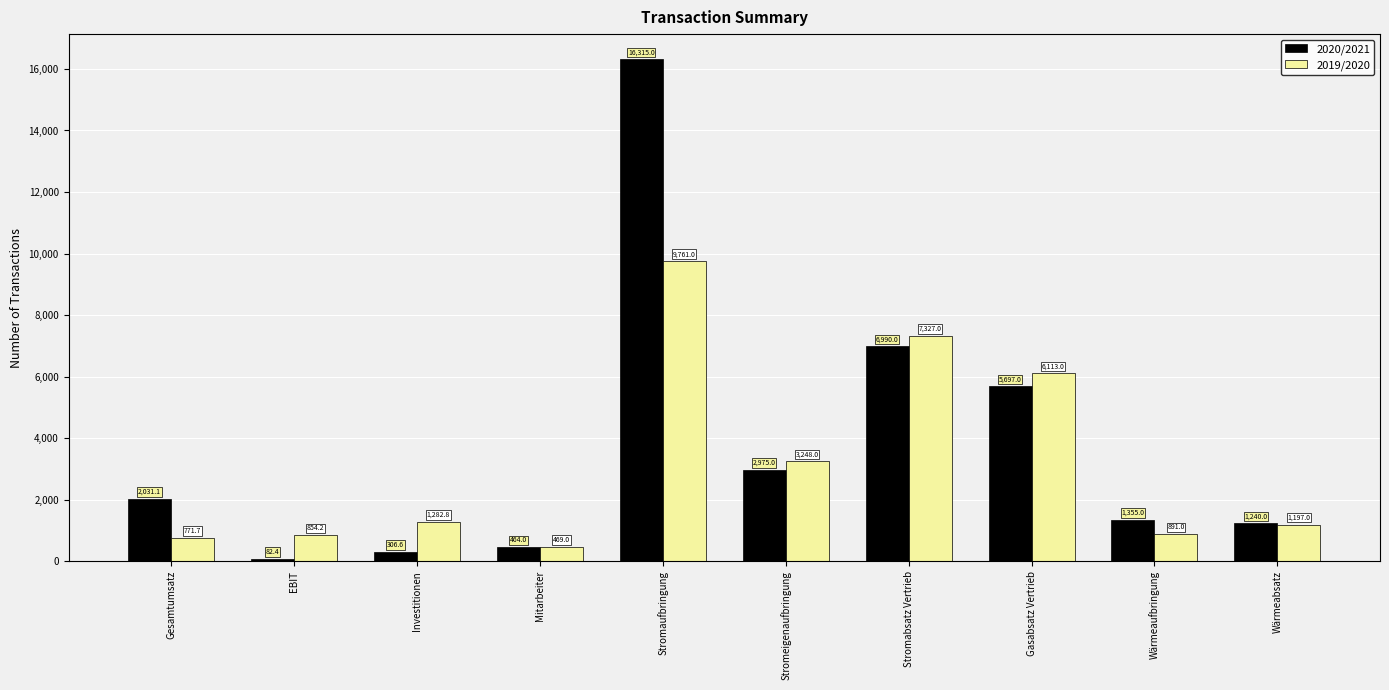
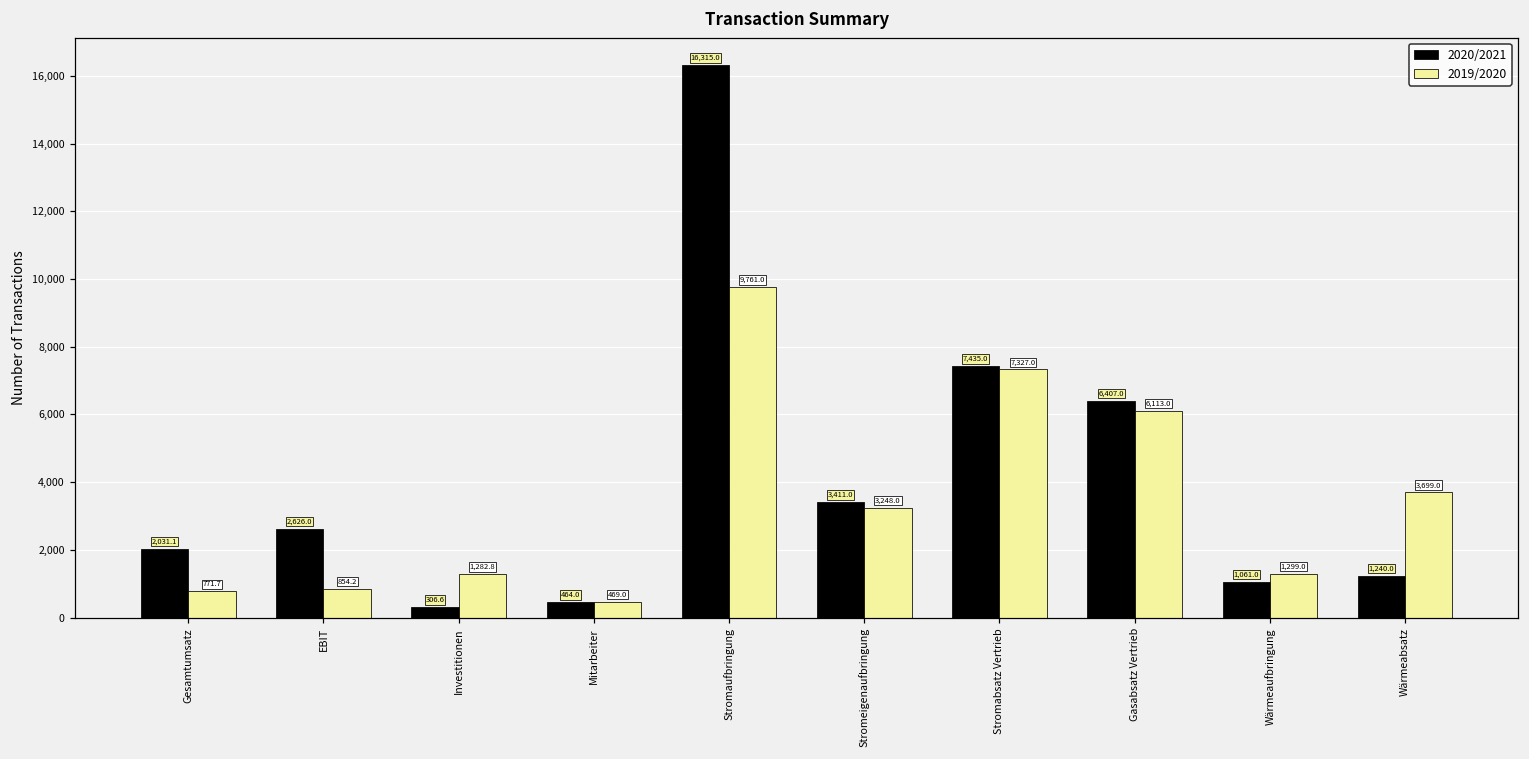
2020/2021, EBIT: 82.4 -> 2,626.0
2020/2021, Stromeigenaufbringung: 2,975.0 -> 3,411.0
2020/2021, Stromabsatz Vertrieb: 6,990.0 -> 7,435.0
2020/2021, Gasabsatz Vertrieb: 5,697.0 -> 6,407.0
2020/2021, Wärmeaufbringung: 1,355.0 -> 1,061.0
2019/2020, Wärmeaufbringung: 891.0 -> 1,299.0
2019/2020, Wärmeabsatz: 1,197.0 -> 3,699.0
